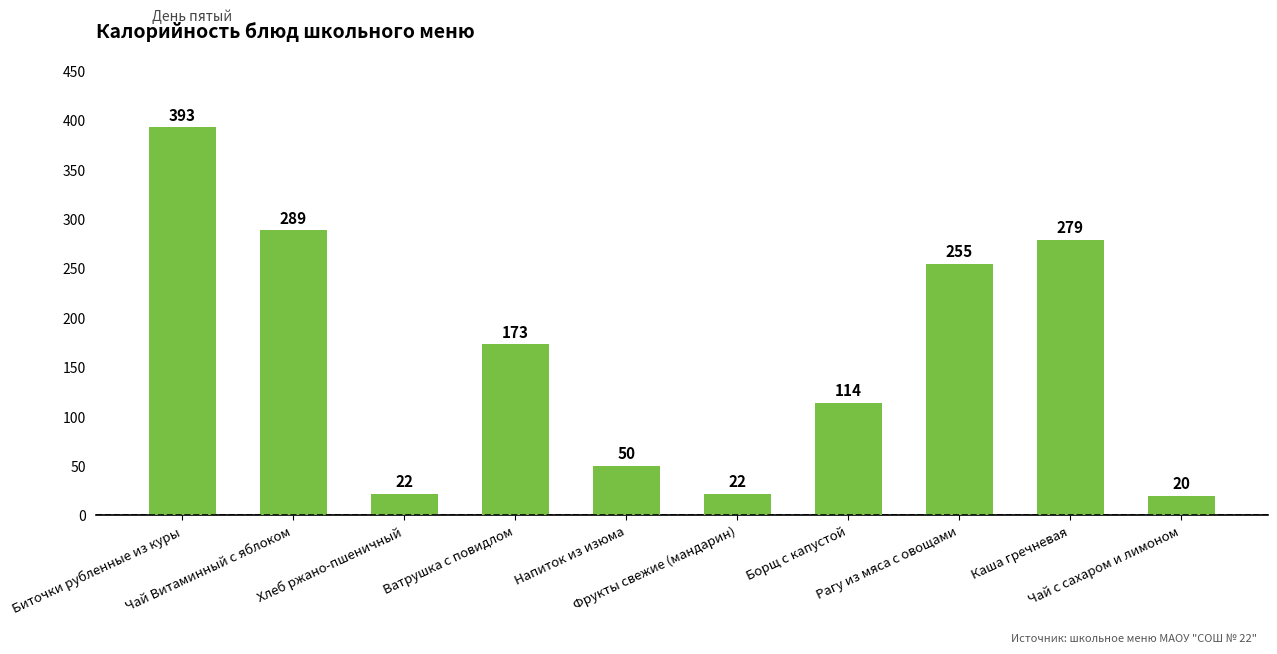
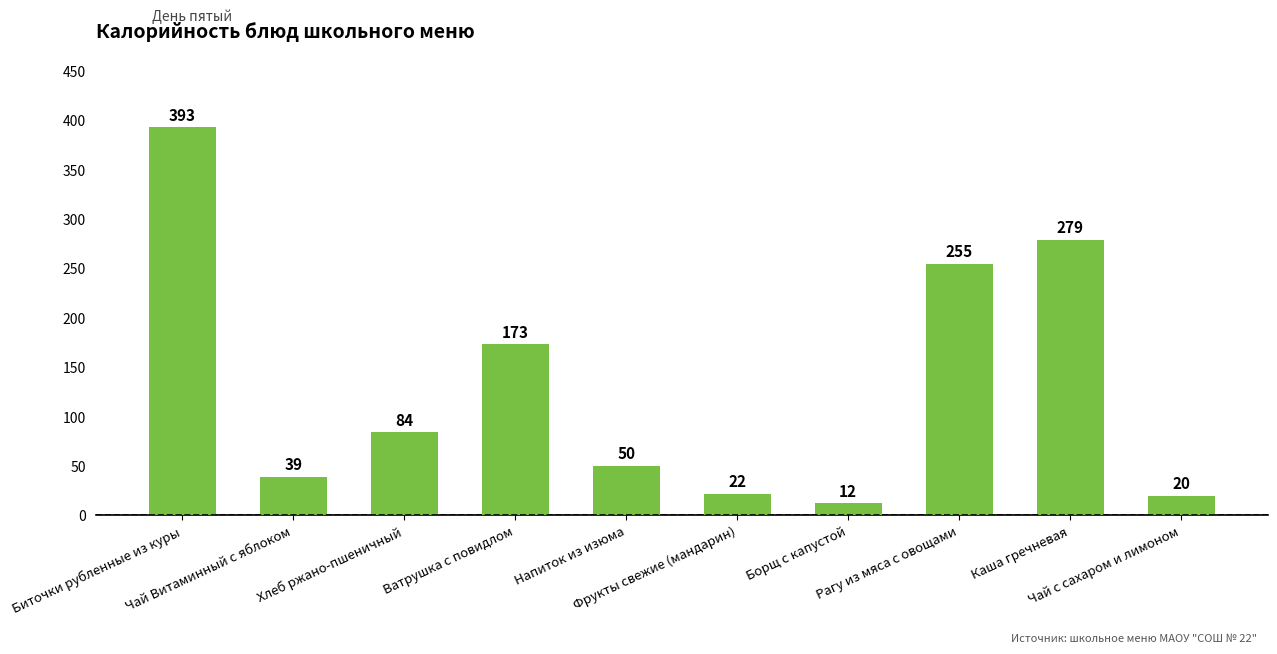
Чай Витаминный с яблоком: 289 -> 39
Хлеб ржано-пшеничный: 22 -> 84
Борщ с капустой: 114 -> 12
